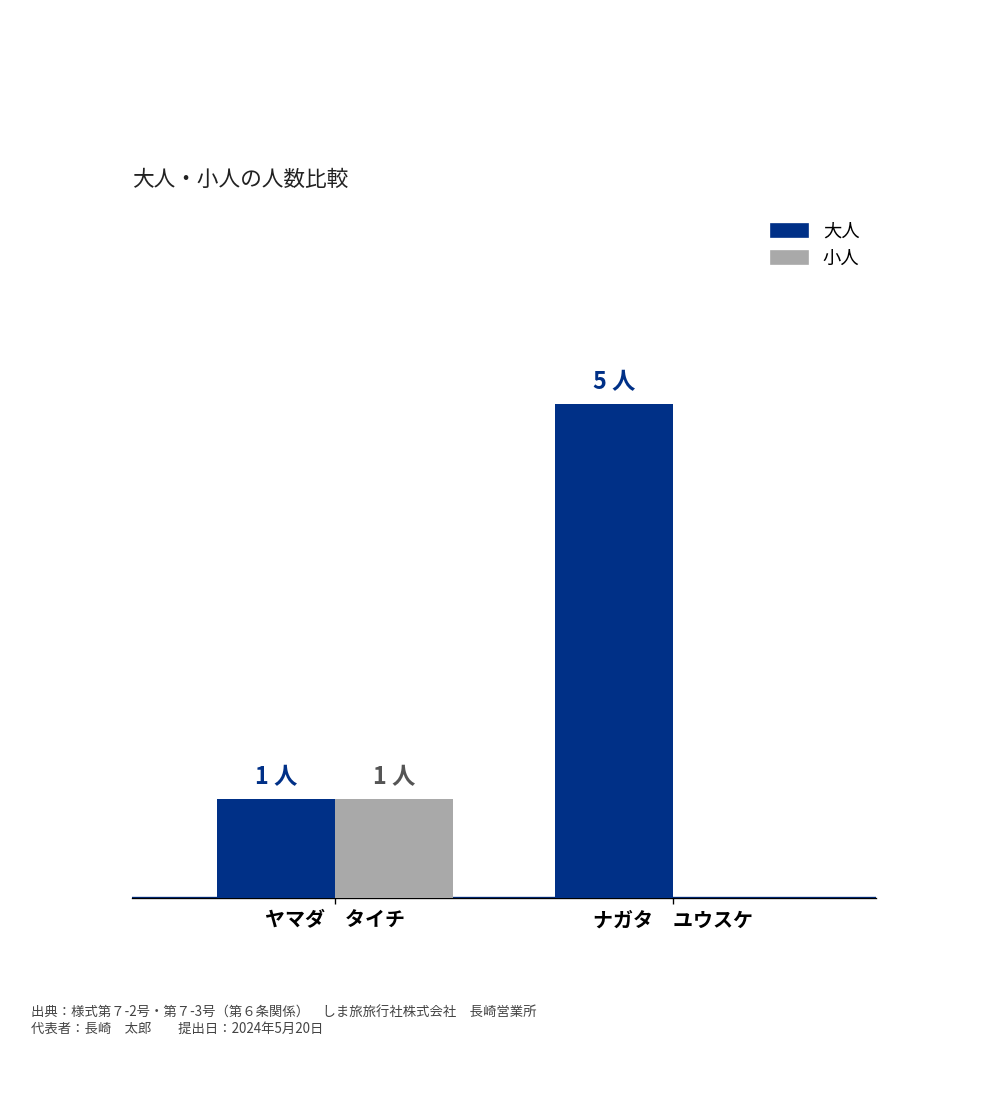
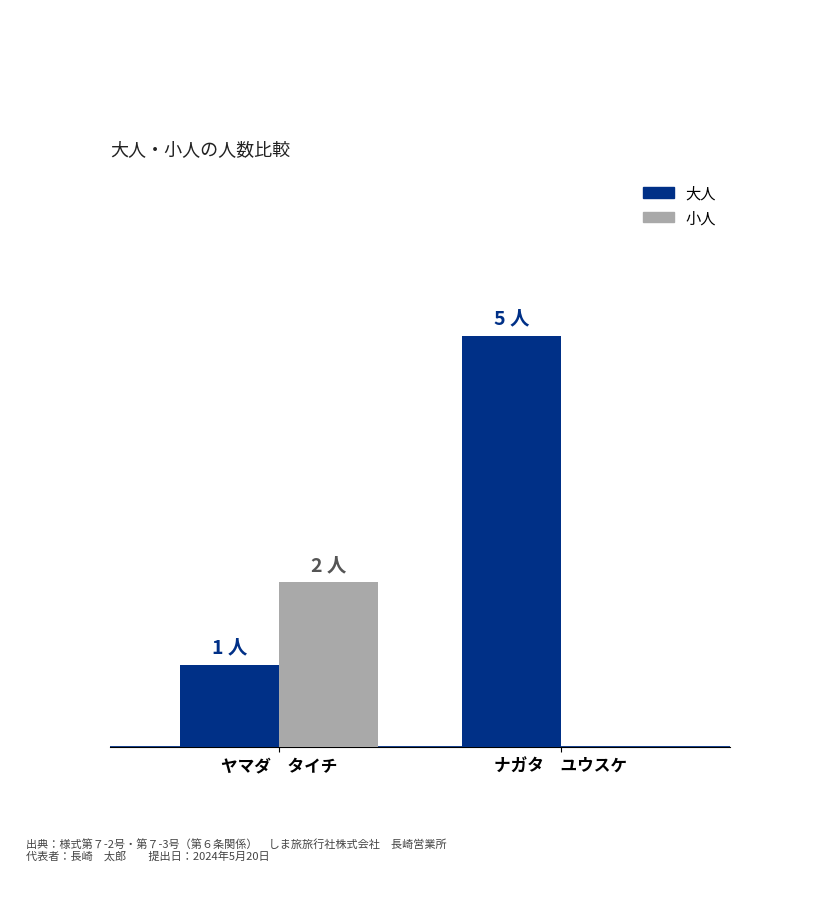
小人, ヤマダ タイチ: 1 -> 2
